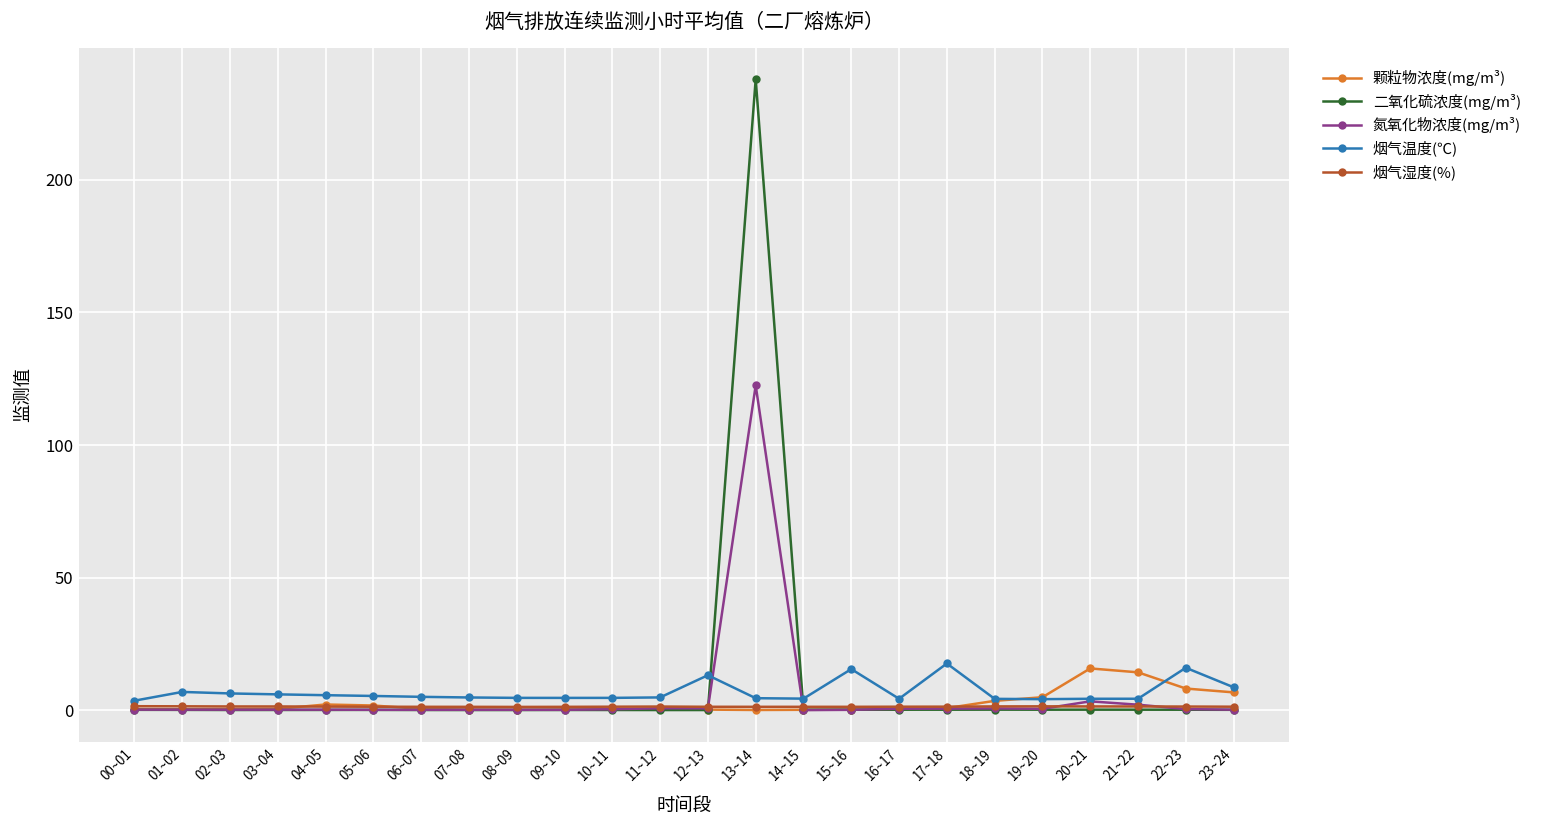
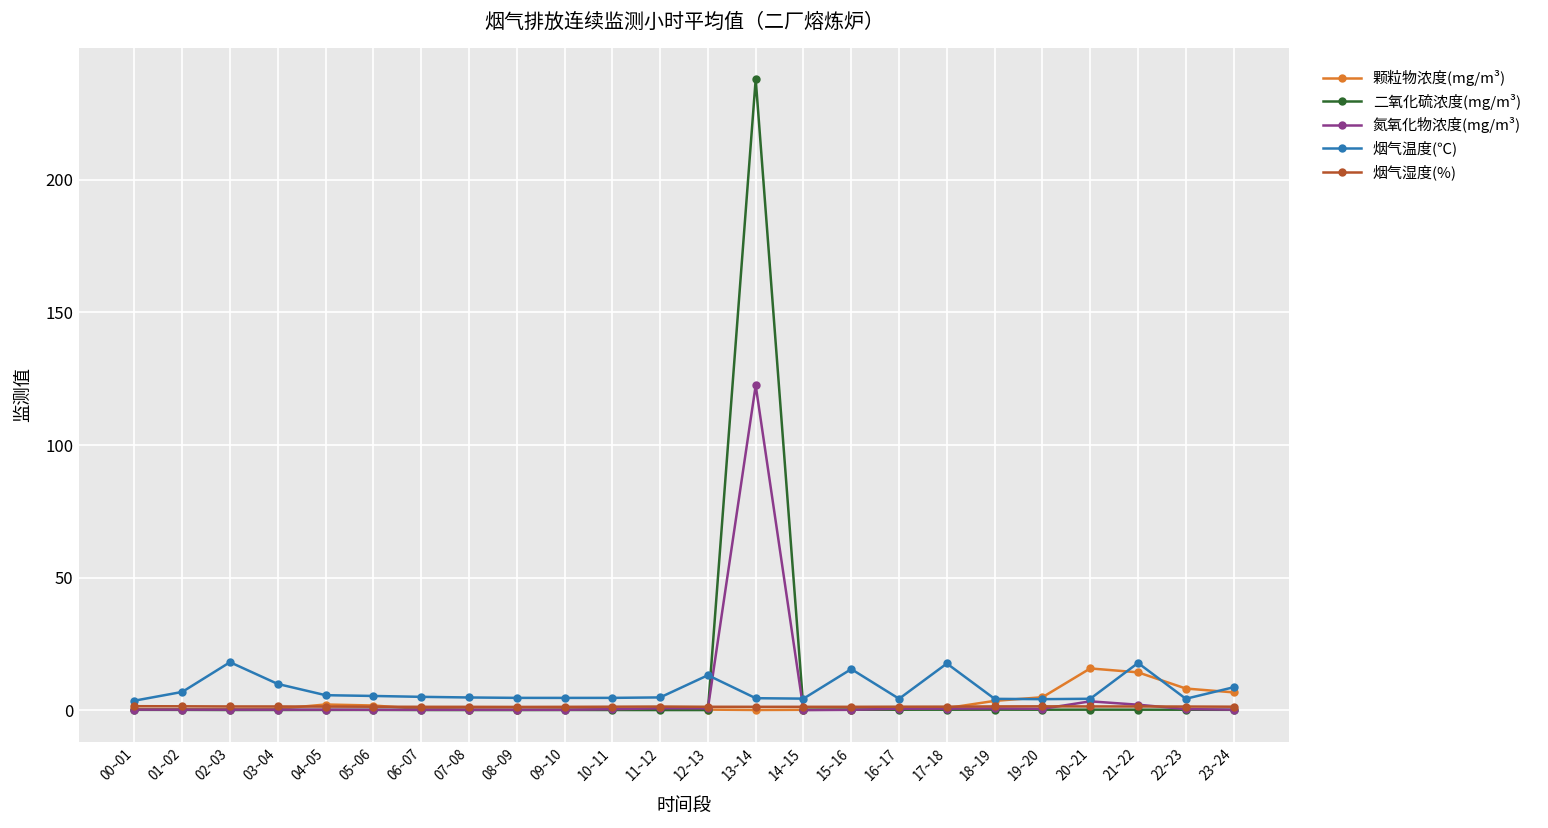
烟气温度(℃), 02~03: 6 -> 18
烟气温度(℃), 03~04: 6 -> 10
烟气温度(℃), 21~22: 4 -> 18
烟气温度(℃), 22~23: 16 -> 4
